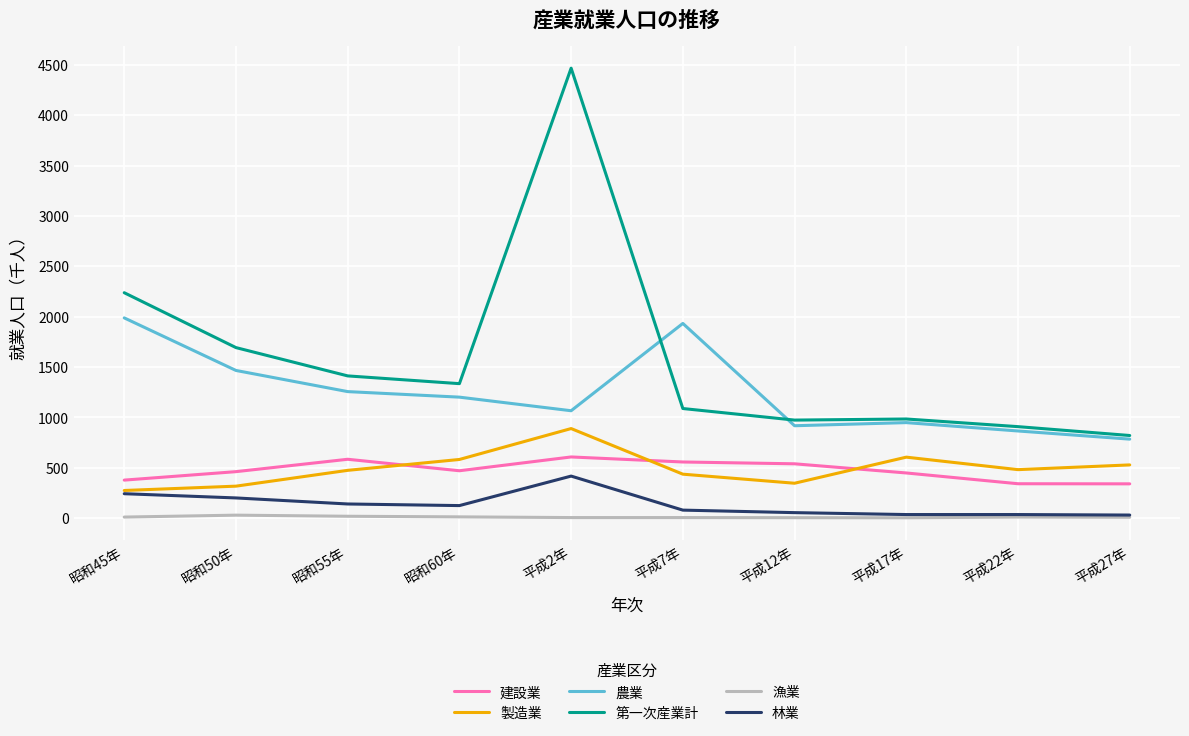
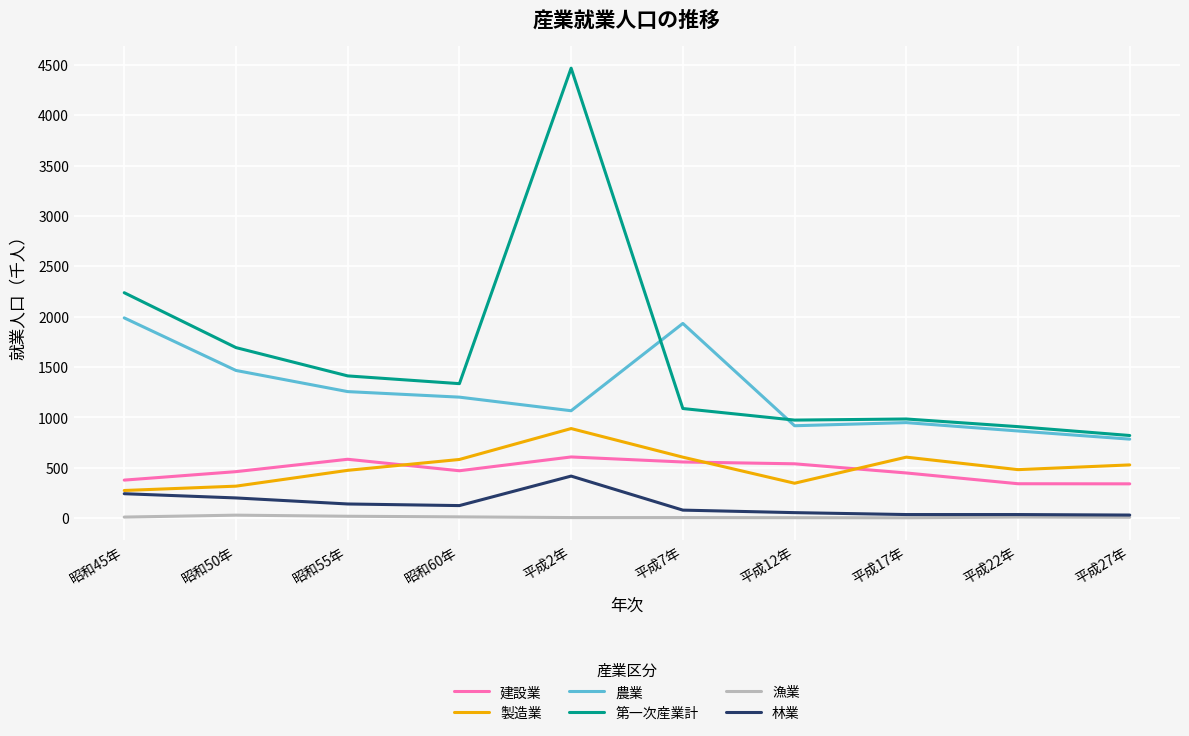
製造業, 平成7年: 440 -> 600
